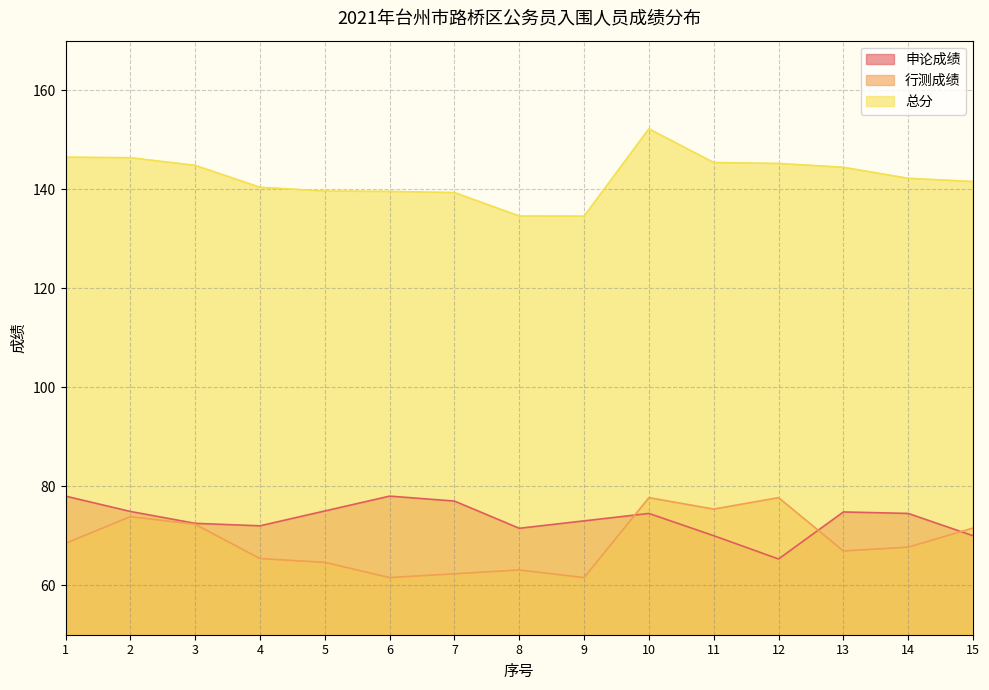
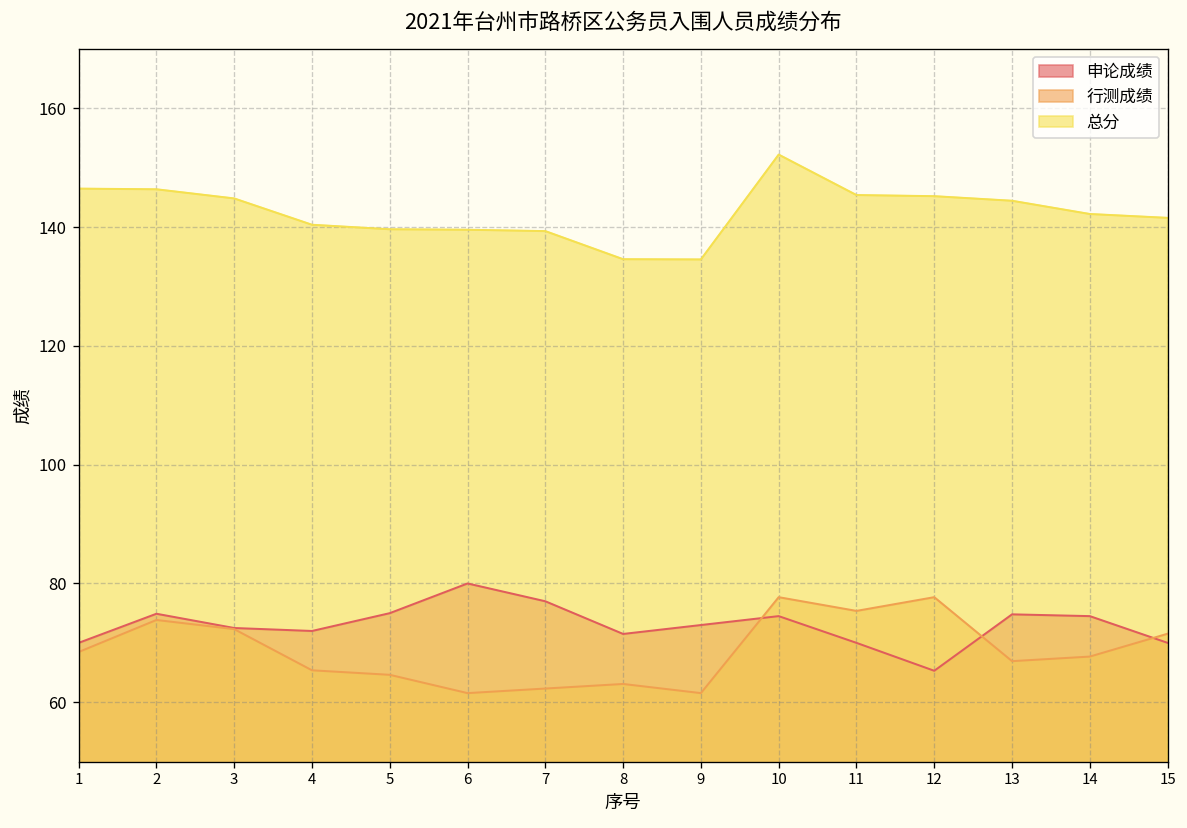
申论成绩, 1: 78 -> 70
申论成绩, 6: 78 -> 80
